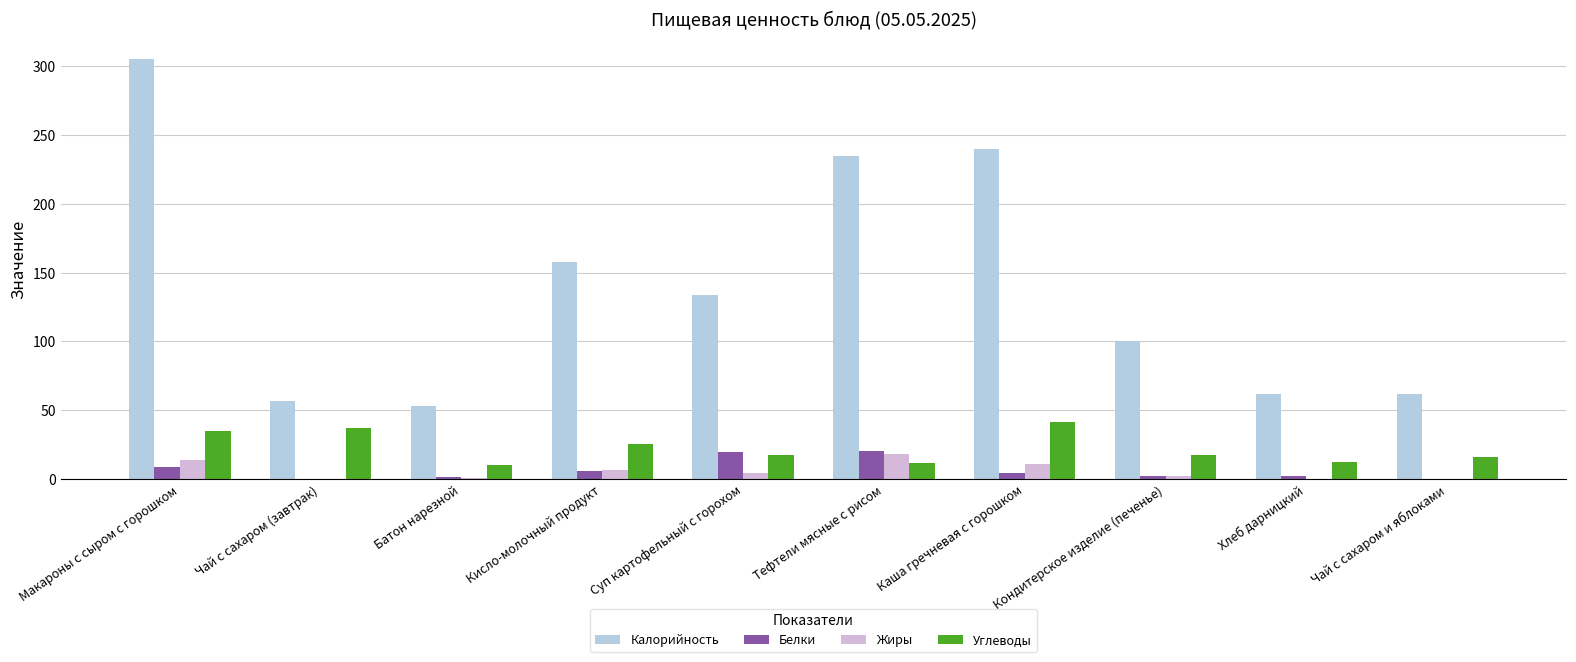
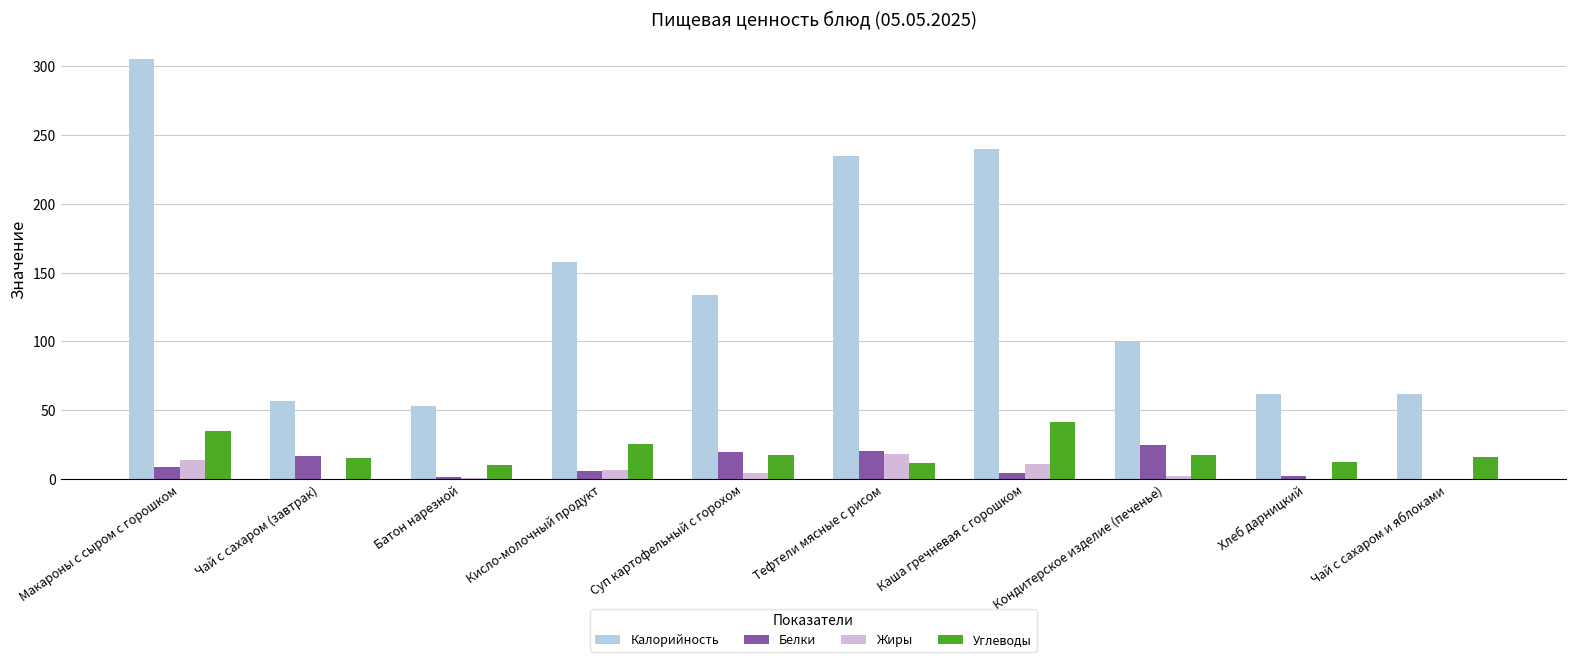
Белки, Чай с сахаром (завтрак): 0 -> 17
Углеводы, Чай с сахаром (завтрак): 37 -> 15
Белки, Кондитерское изделие (печенье): 2 -> 25
